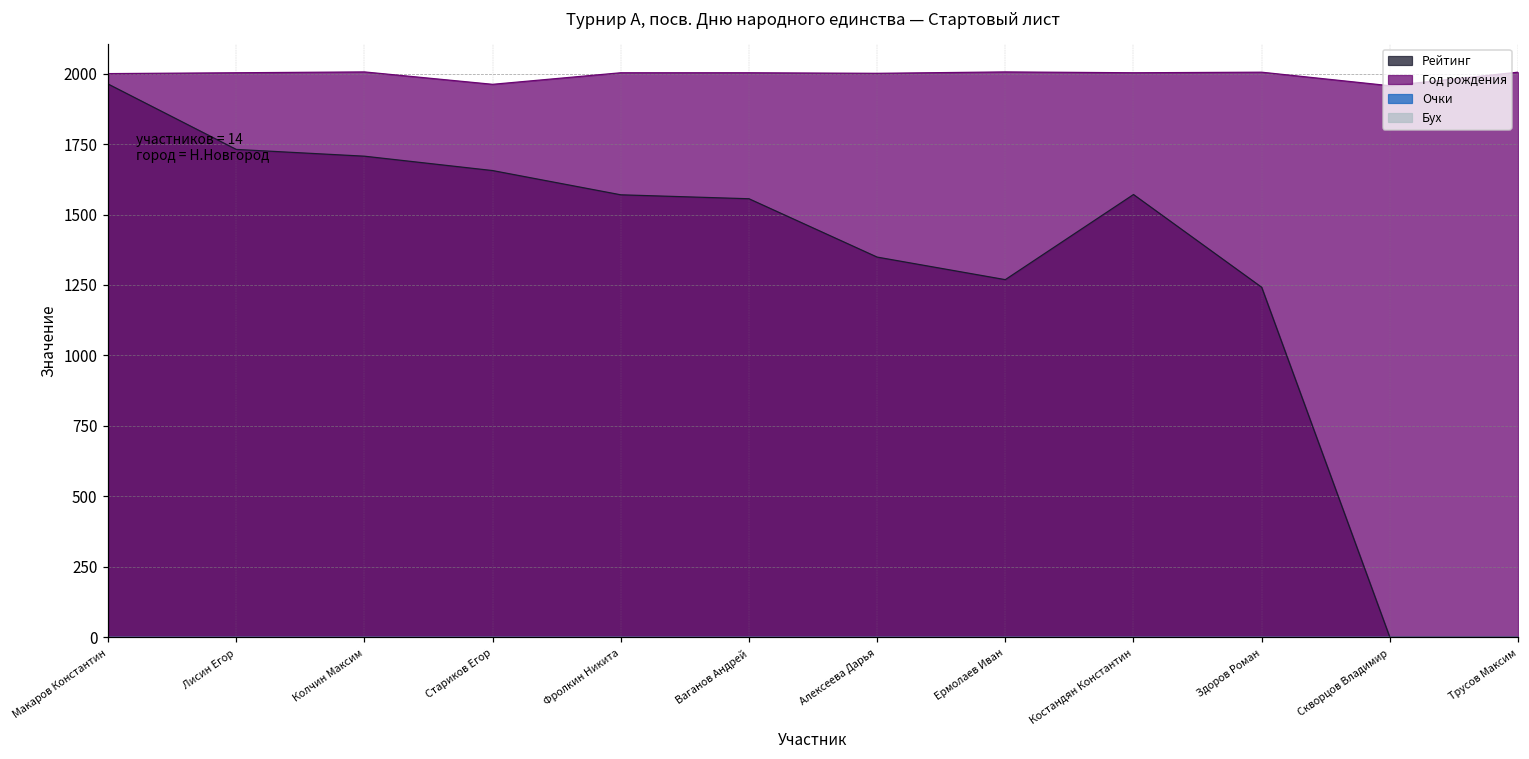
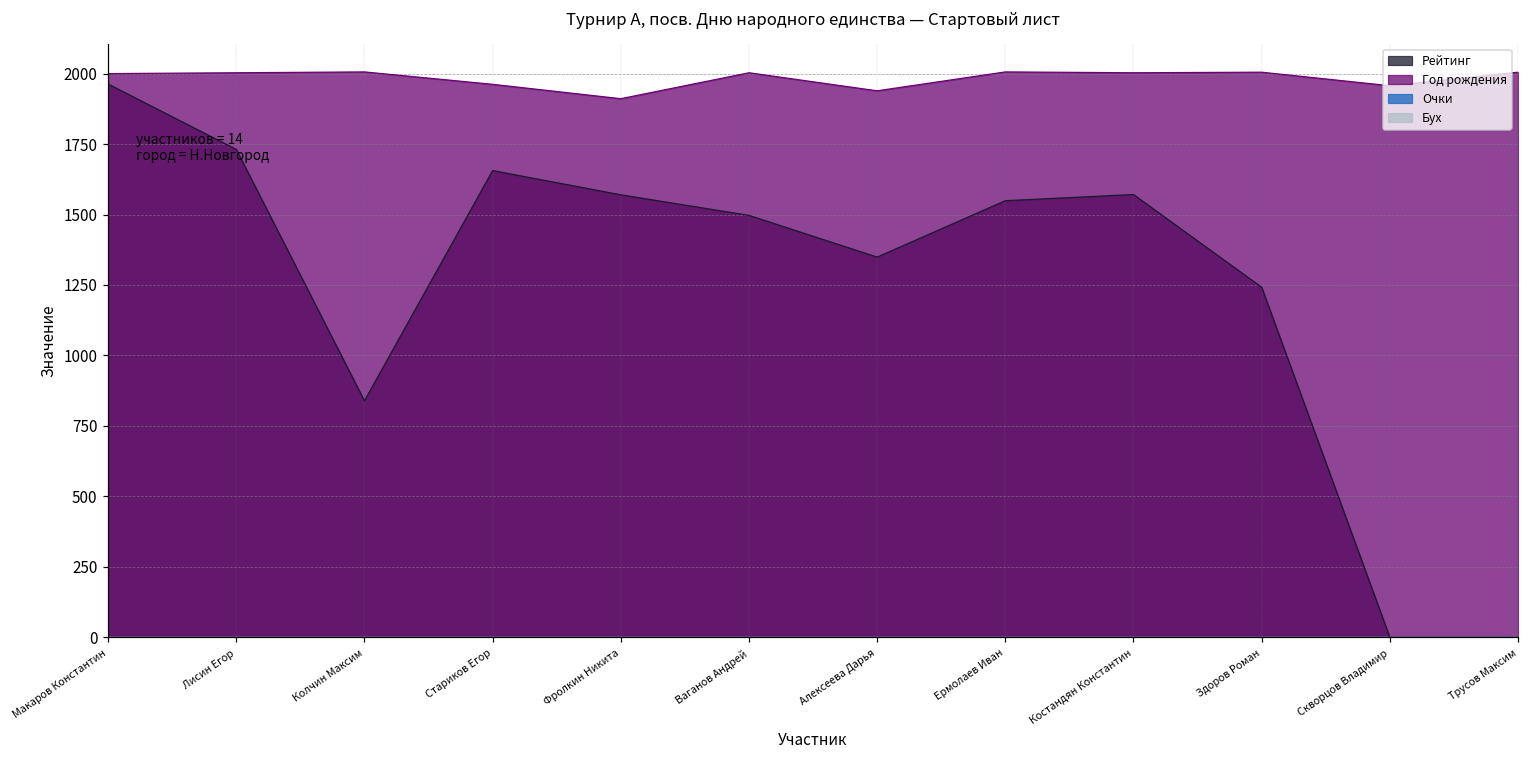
Рейтинг, Колчин Максим: 1710 -> 840
Год рождения, Фролкин Никита: 2000 -> 1910
Рейтинг, Ваганов Андрей: 1560 -> 1500
Год рождения, Алексеева Дарья: 2000 -> 1940
Рейтинг, Ермолаев Иван: 1270 -> 1550
